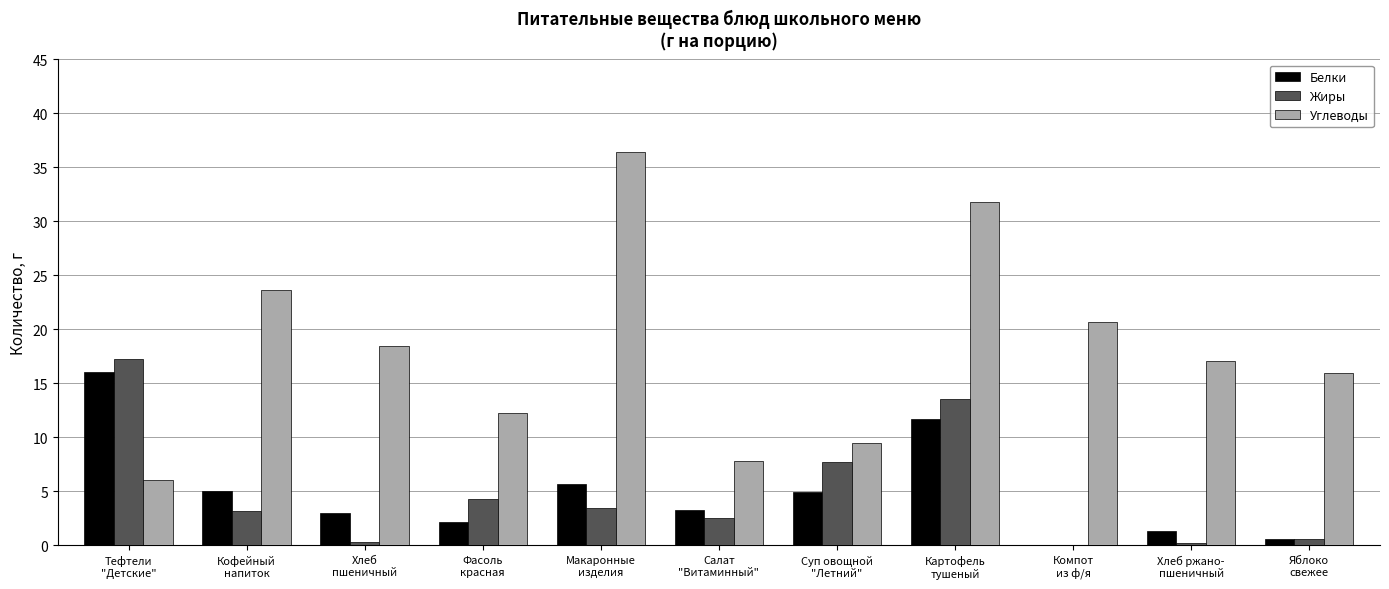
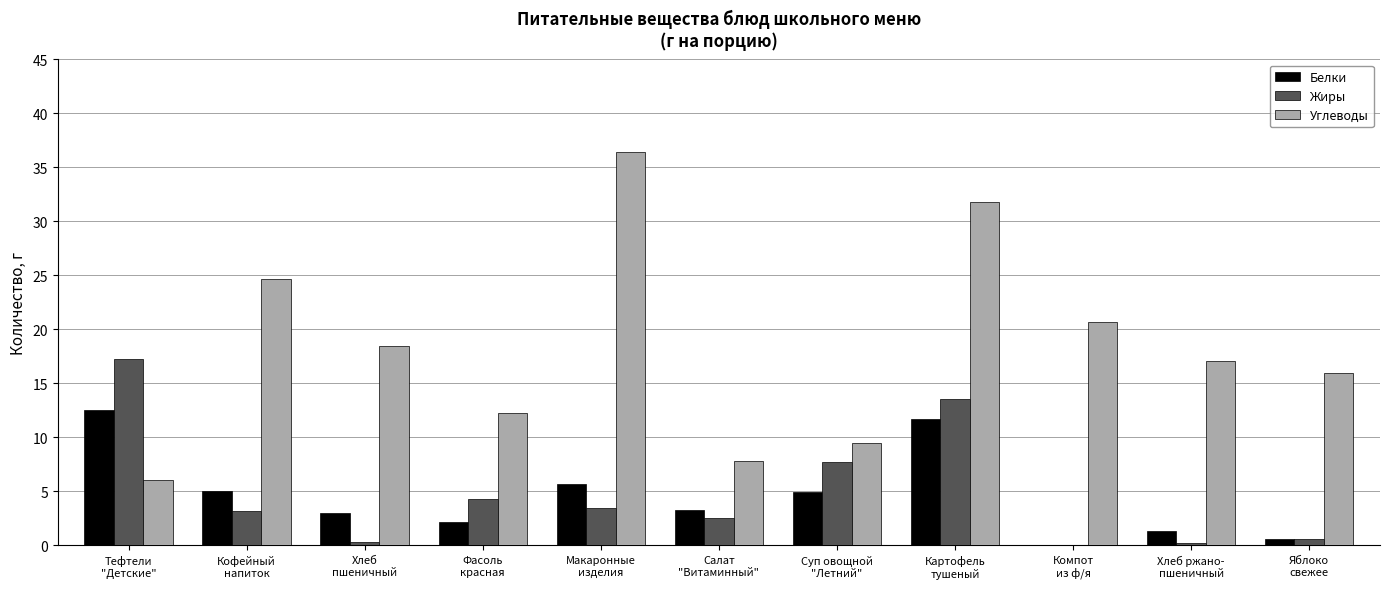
Белки, Тефтели "Детские": 16.0 -> 12.5
Углеводы, Кофейный напиток: 23.7 -> 24.7
